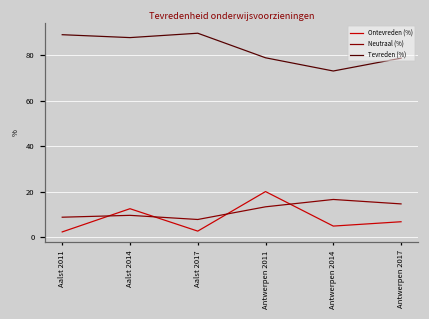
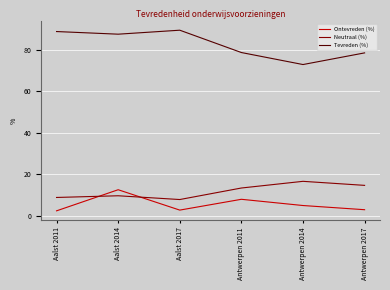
Ontevreden (%), Antwerpen 2011: 20 -> 8
Ontevreden (%), Antwerpen 2017: 7 -> 3
